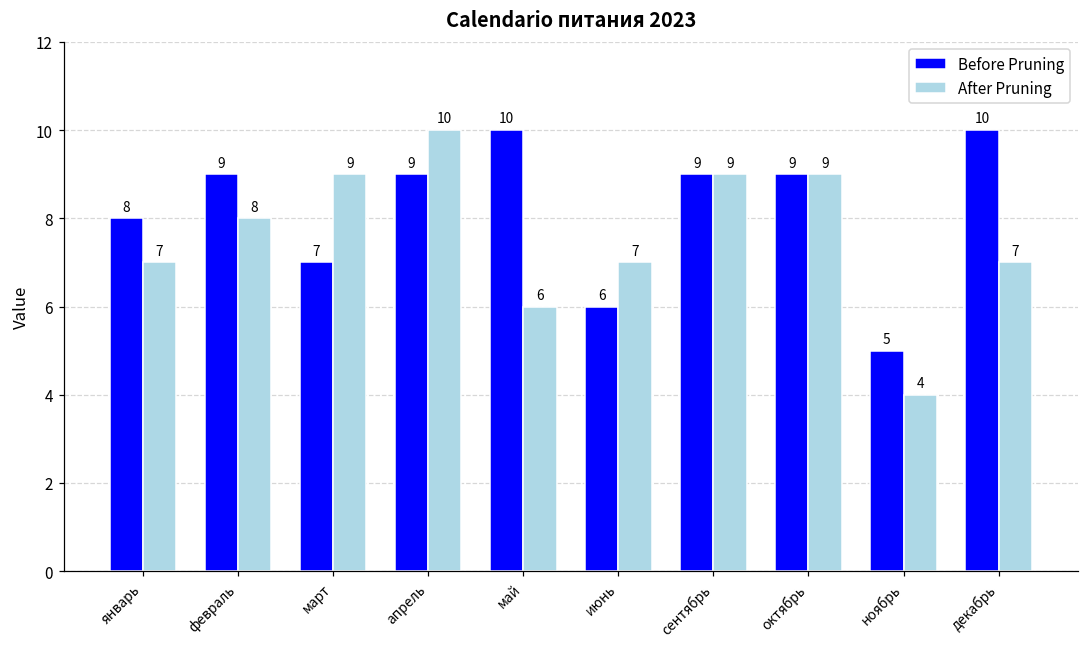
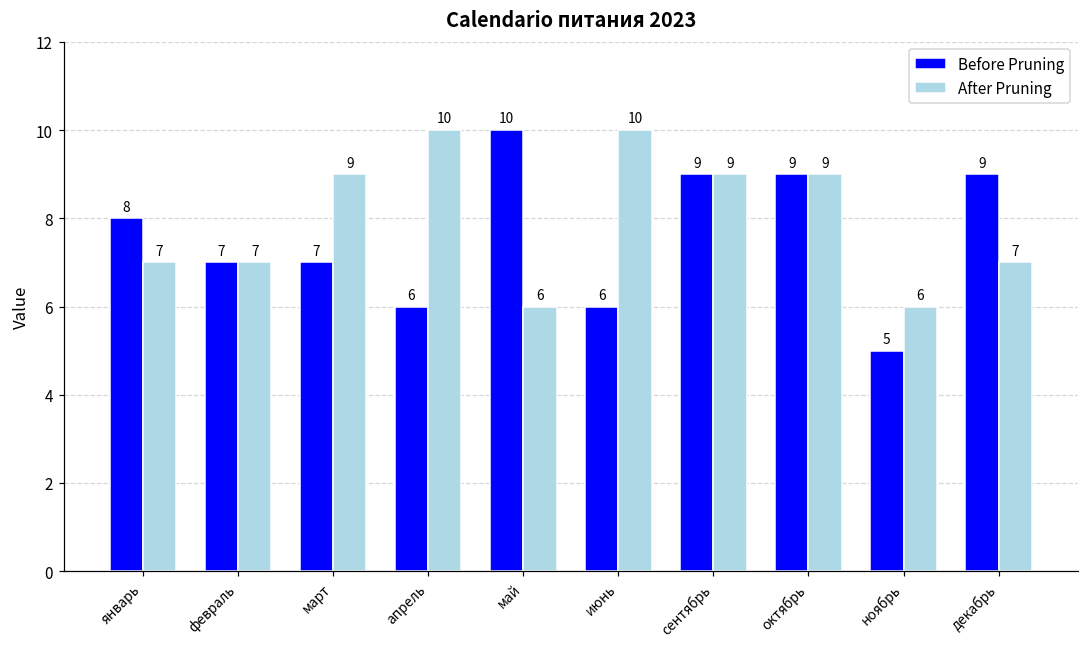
Before Pruning, февраль: 9 -> 7
After Pruning, февраль: 8 -> 7
Before Pruning, апрель: 9 -> 6
After Pruning, июнь: 7 -> 10
After Pruning, ноябрь: 4 -> 6
Before Pruning, декабрь: 10 -> 9
